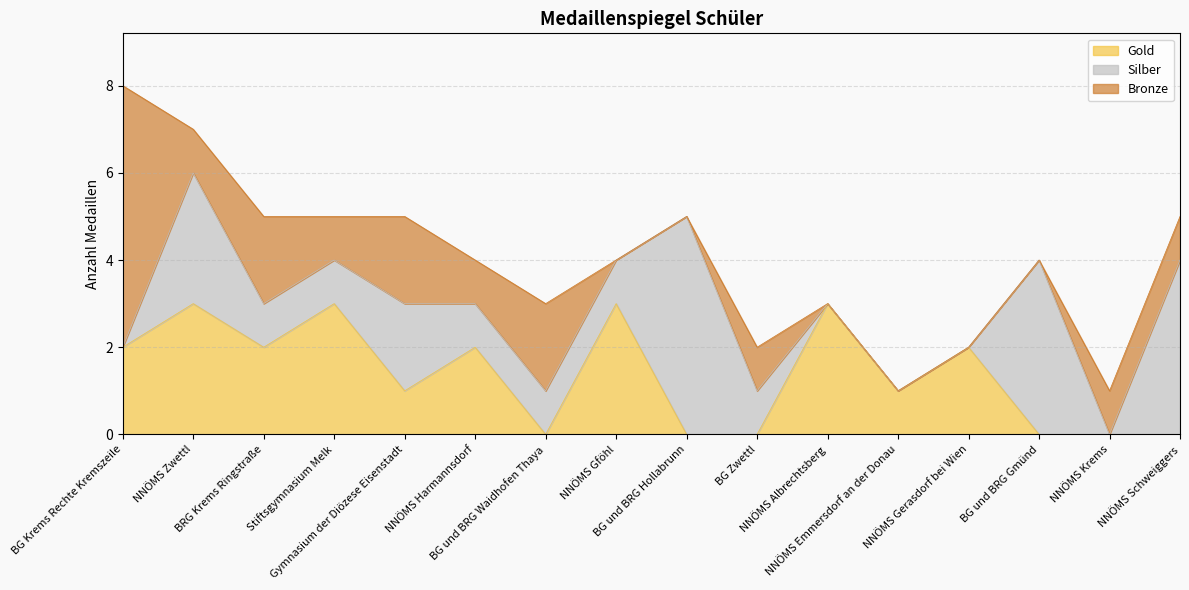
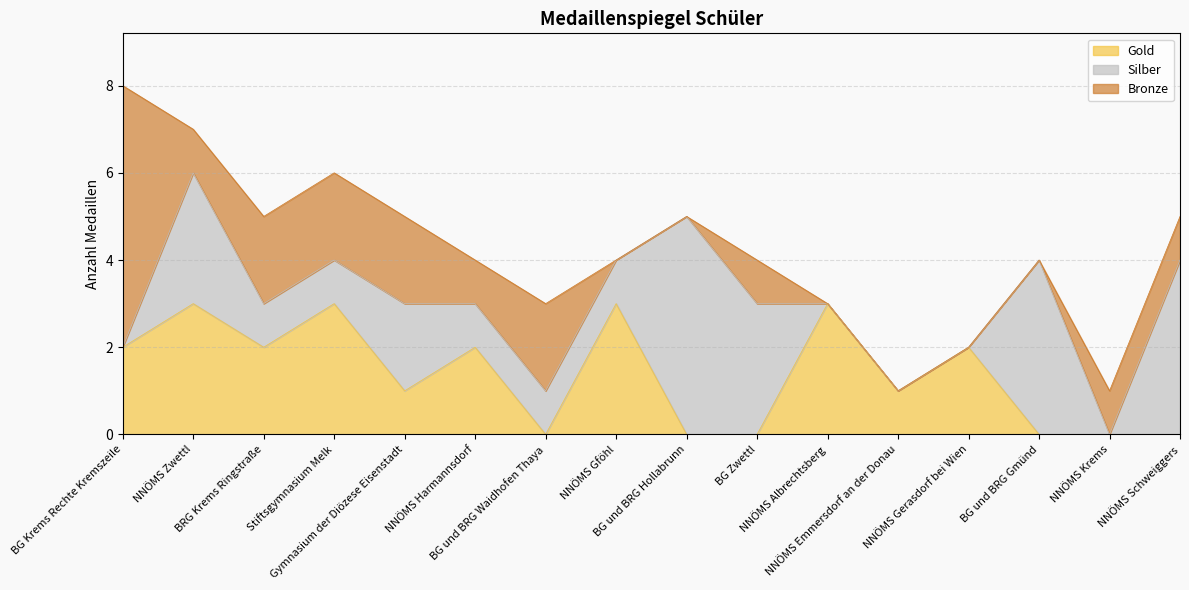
Bronze, Stiftsgymnasium Melk: 1 -> 2
Silber, BG Zwettl: 1 -> 3
